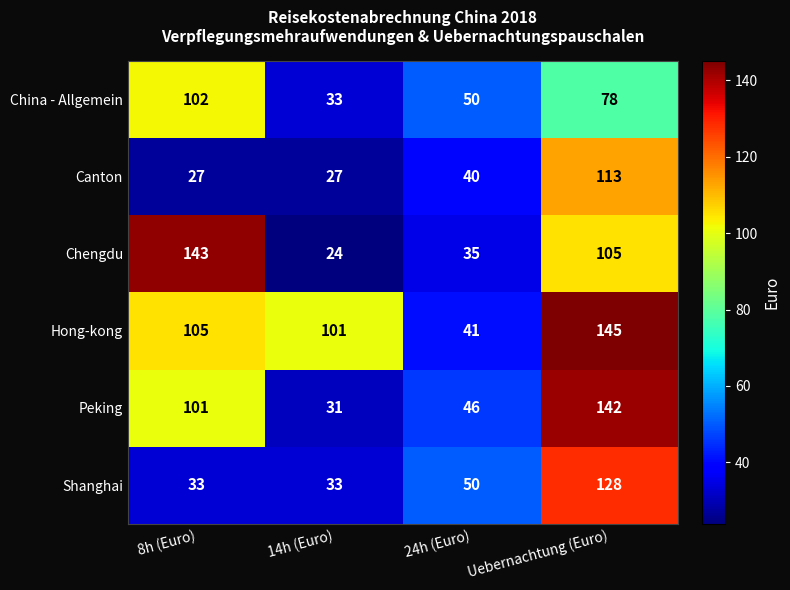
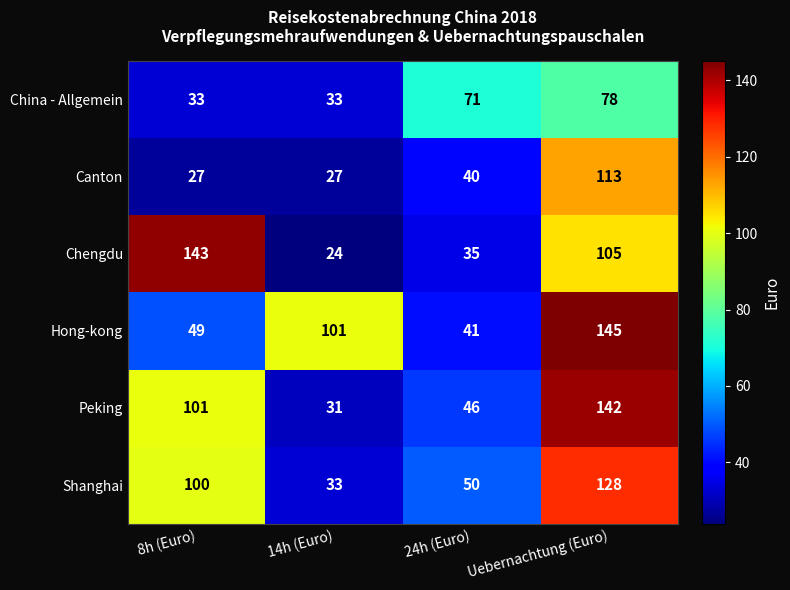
China - Allgemein, 8h (Euro): 102 -> 33
China - Allgemein, 24h (Euro): 50 -> 71
Hong-kong, 8h (Euro): 105 -> 49
Shanghai, 8h (Euro): 33 -> 100
